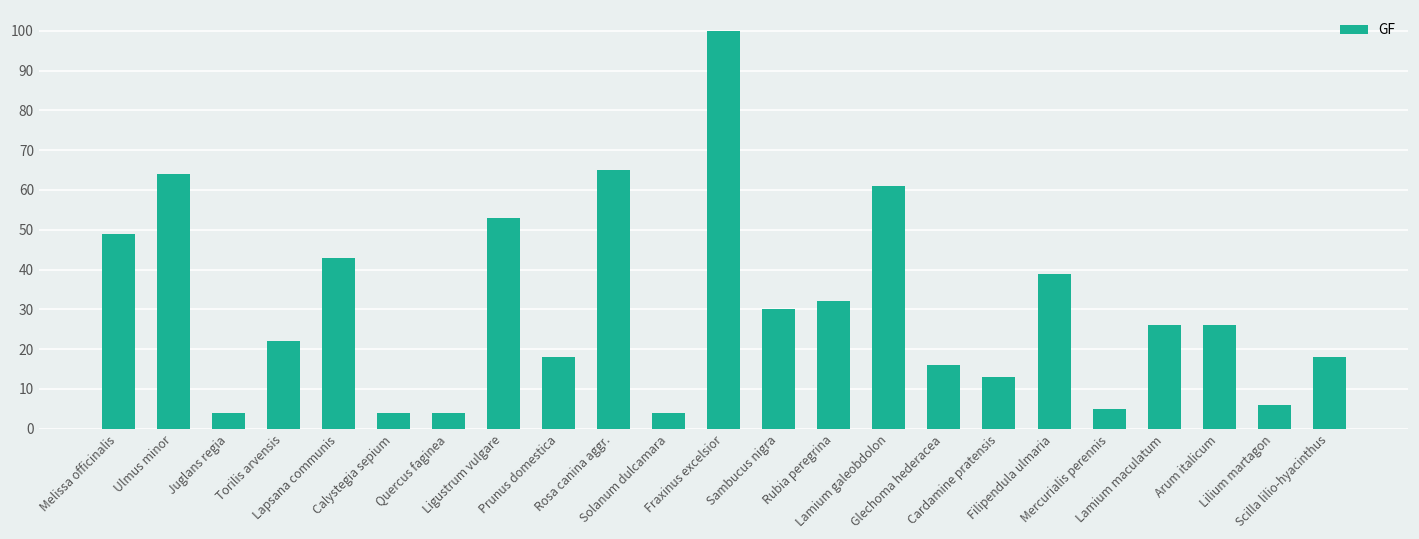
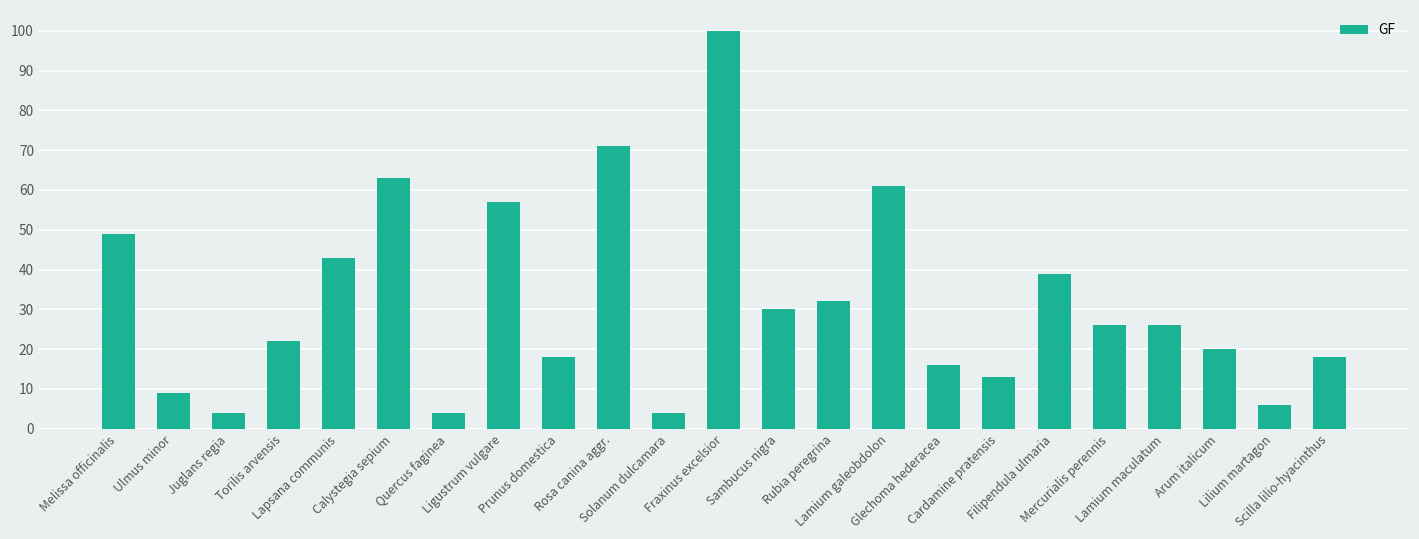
Ulmus minor: 64 -> 9
Calystegia sepium: 4 -> 63
Ligustrum vulgare: 53 -> 57
Rosa canina aggr.: 65 -> 71
Mercurialis perennis: 5 -> 26
Arum italicum: 26 -> 20
